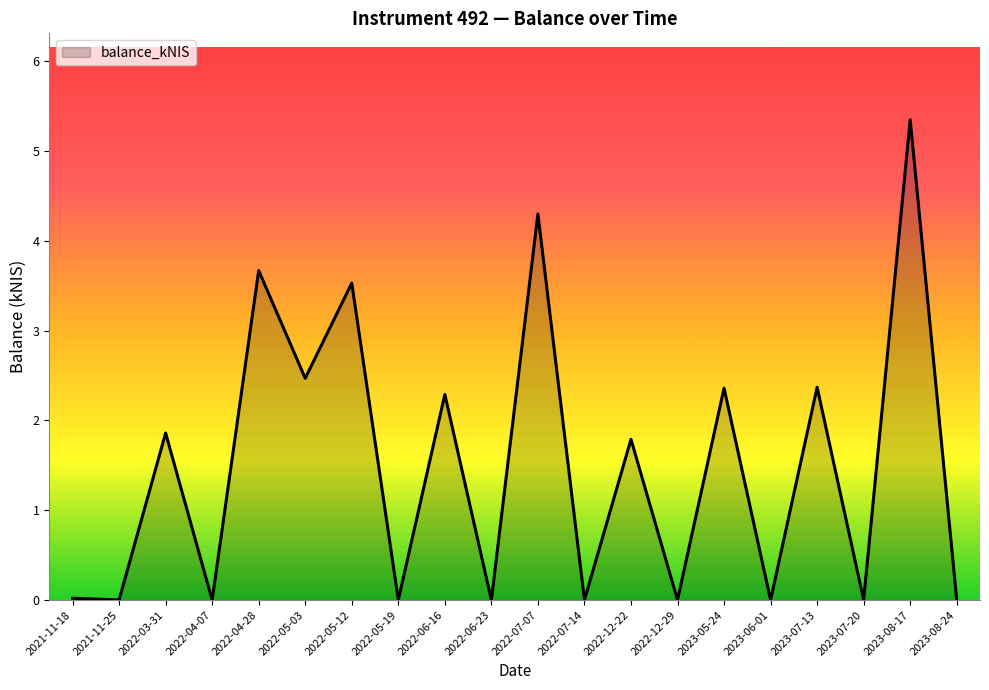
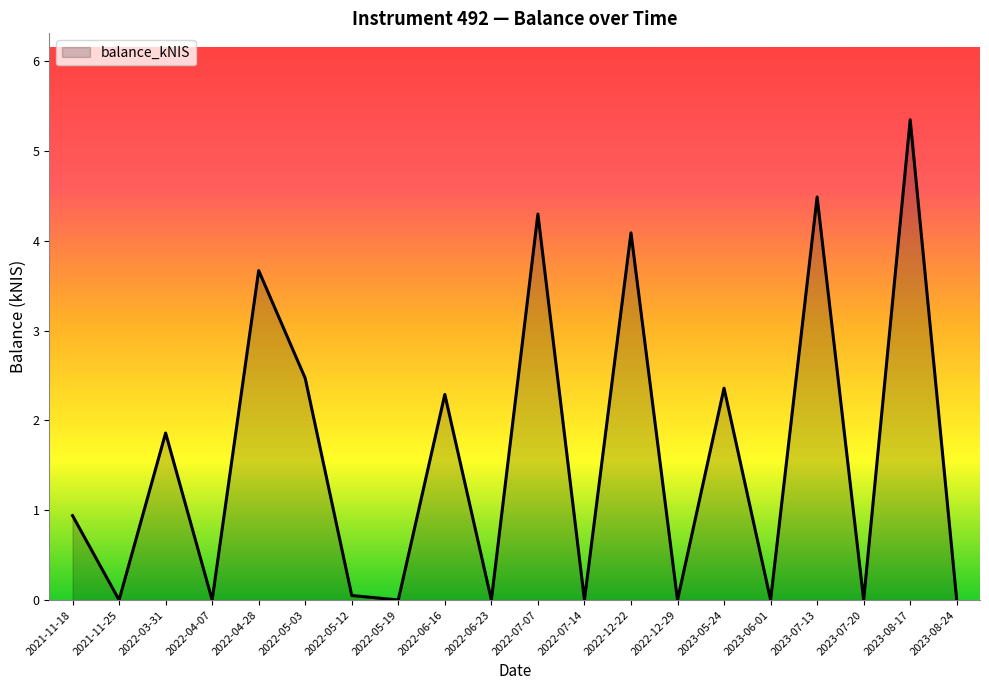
2021-11-18: 0.0 -> 0.9
2022-05-12: 3.5 -> 0.1
2022-12-22: 1.8 -> 4.1
2023-07-13: 2.4 -> 4.5
